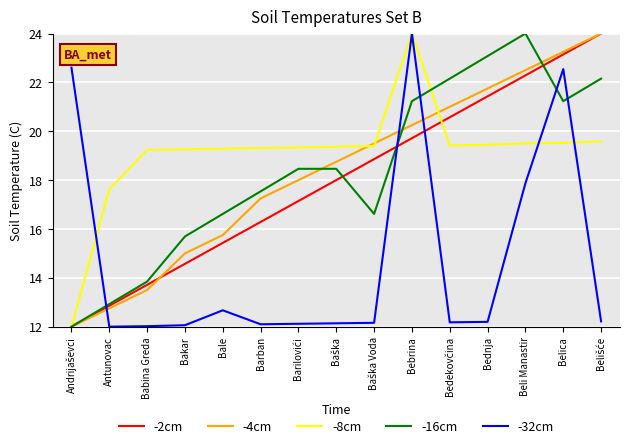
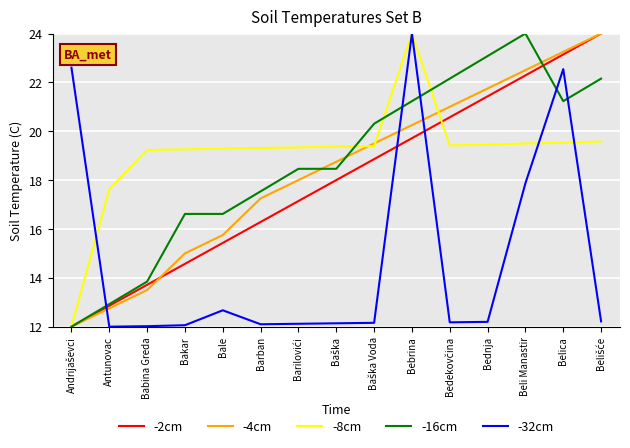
-16cm, Bakar: 15.7 -> 16.6
-16cm, Baška Voda: 16.6 -> 20.3
